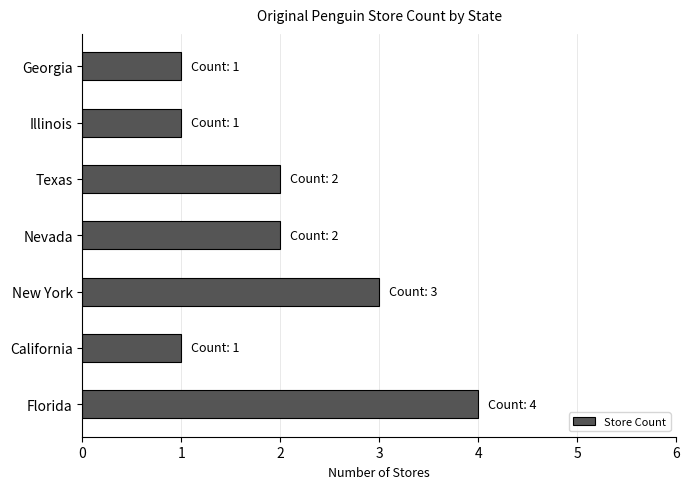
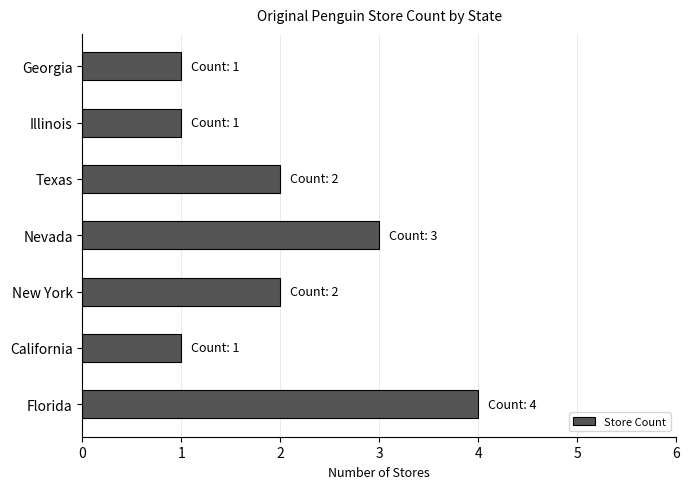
Nevada: 2 -> 3
New York: 3 -> 2
